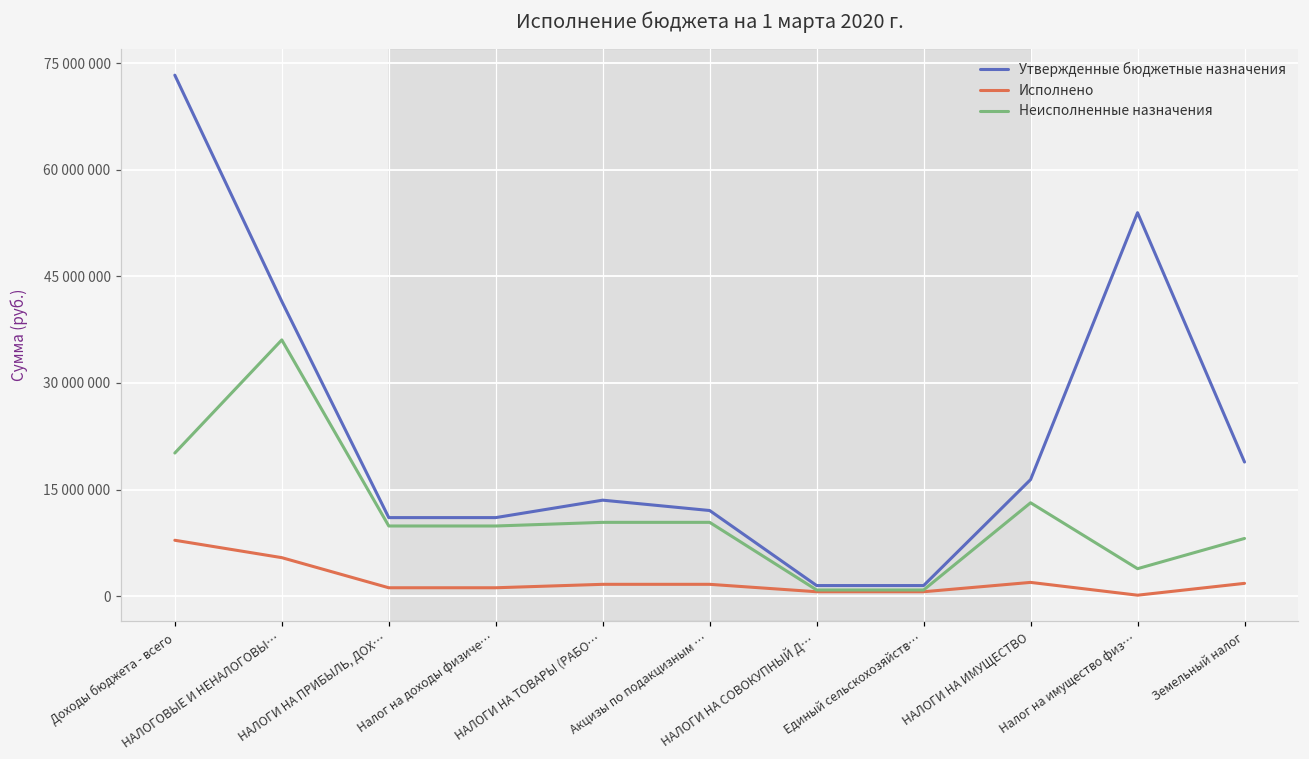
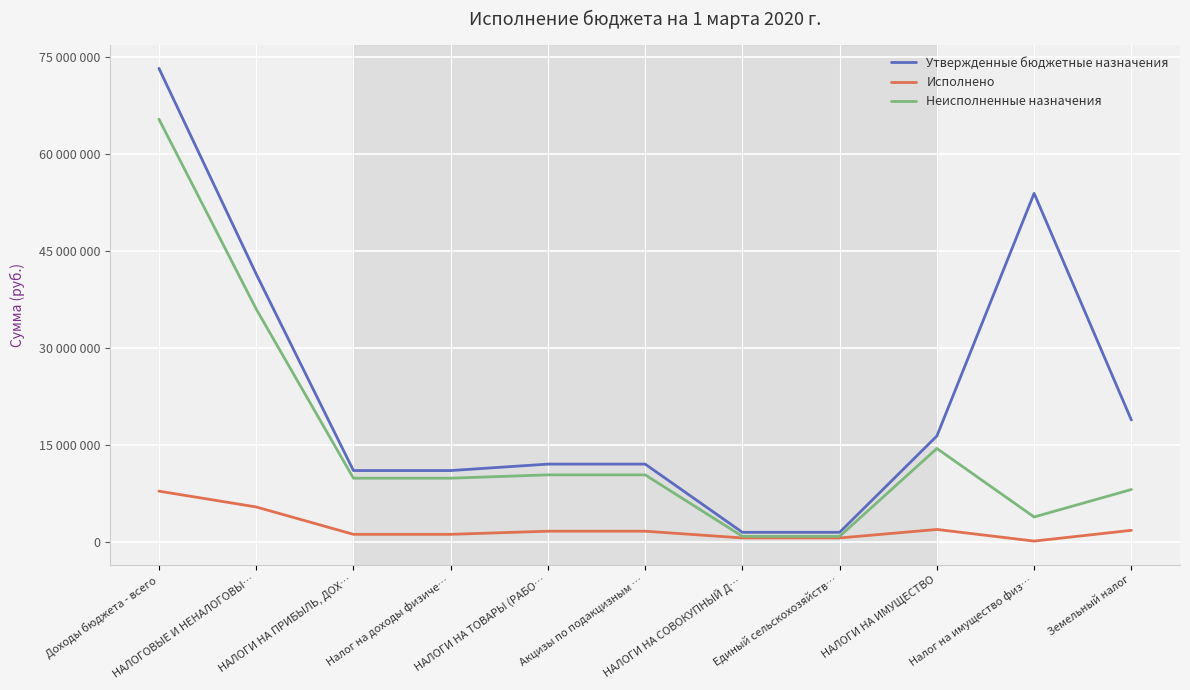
Неисполненные назначения, Доходы бюджета - всего: 20000000 -> 65000000
Утвержденные бюджетные назначения, НАЛОГИ НА ТОВАРЫ (РАБО…: 14000000 -> 12000000
Неисполненные назначения, НАЛОГИ НА ИМУЩЕСТВО: 13000000 -> 14000000
